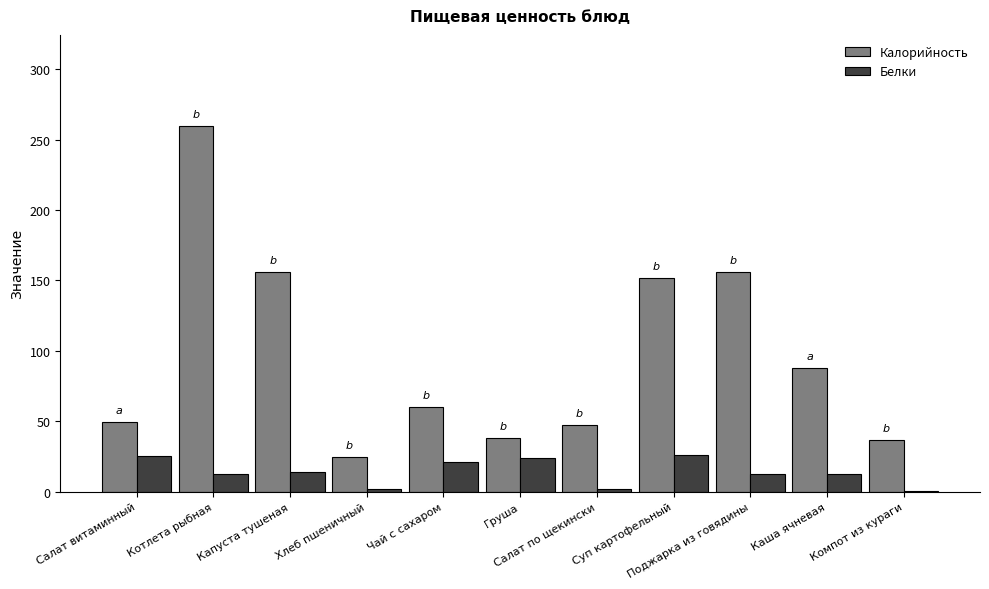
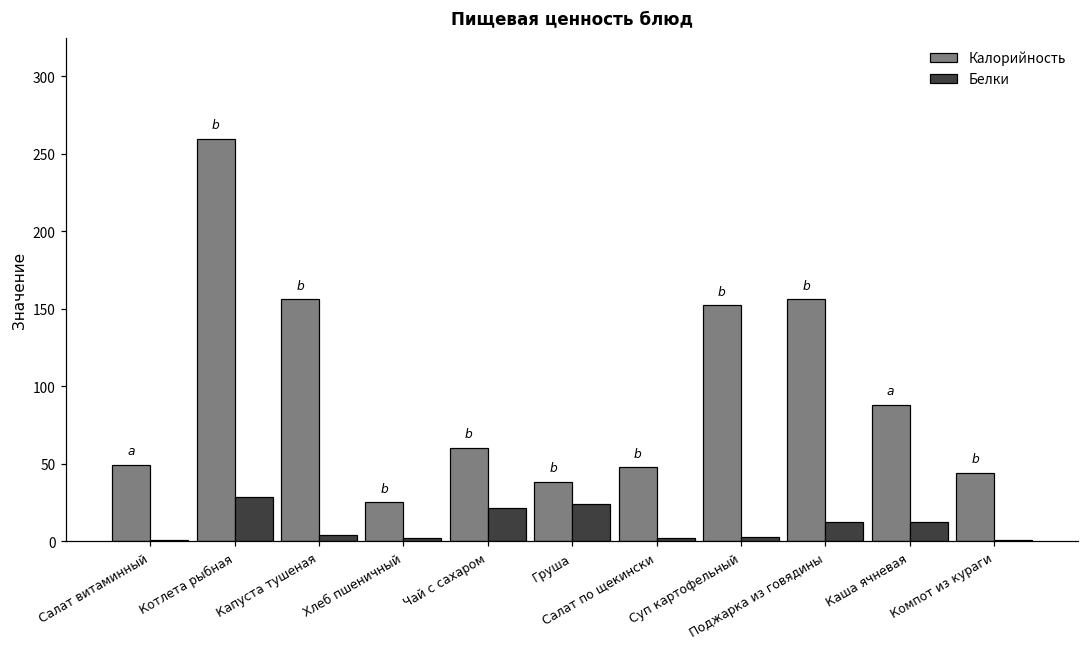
Белки, Салат витаминный: 25 -> 1
Белки, Котлета рыбная: 13 -> 28
Белки, Капуста тушеная: 14 -> 4
Белки, Суп картофельный: 26 -> 3
Калорийность, Компот из кураги: 37 -> 44
